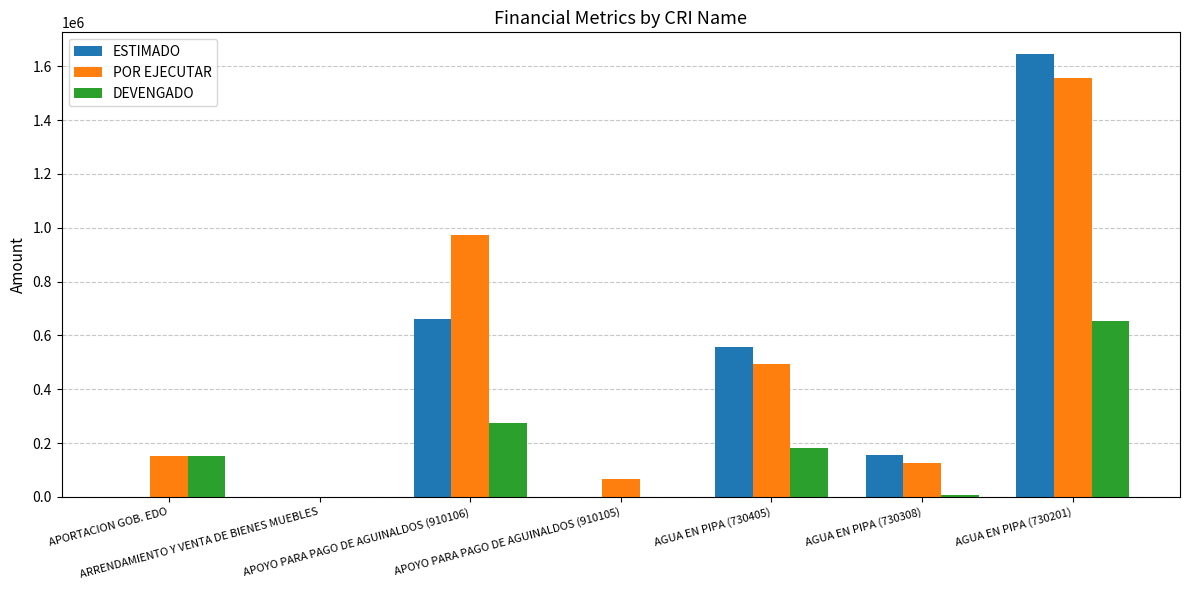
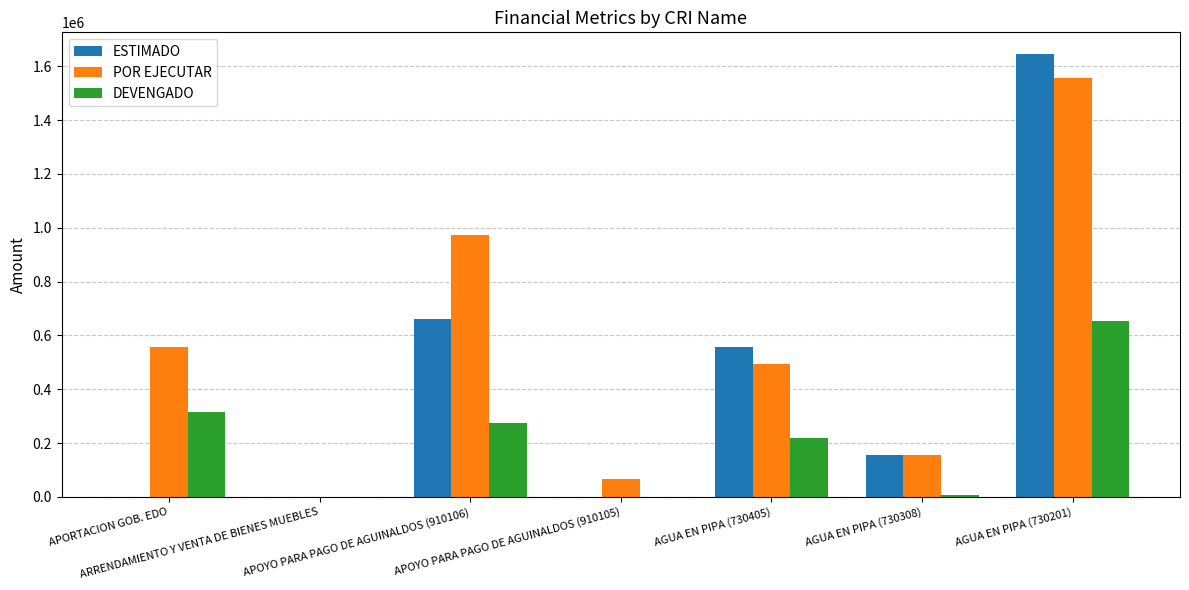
POR EJECUTAR, APORTACION GOB. EDO: 150000 -> 560000
DEVENGADO, APORTACION GOB. EDO: 150000 -> 310000
DEVENGADO, AGUA EN PIPA (730405): 180000 -> 220000
POR EJECUTAR, AGUA EN PIPA (730308): 130000 -> 160000
